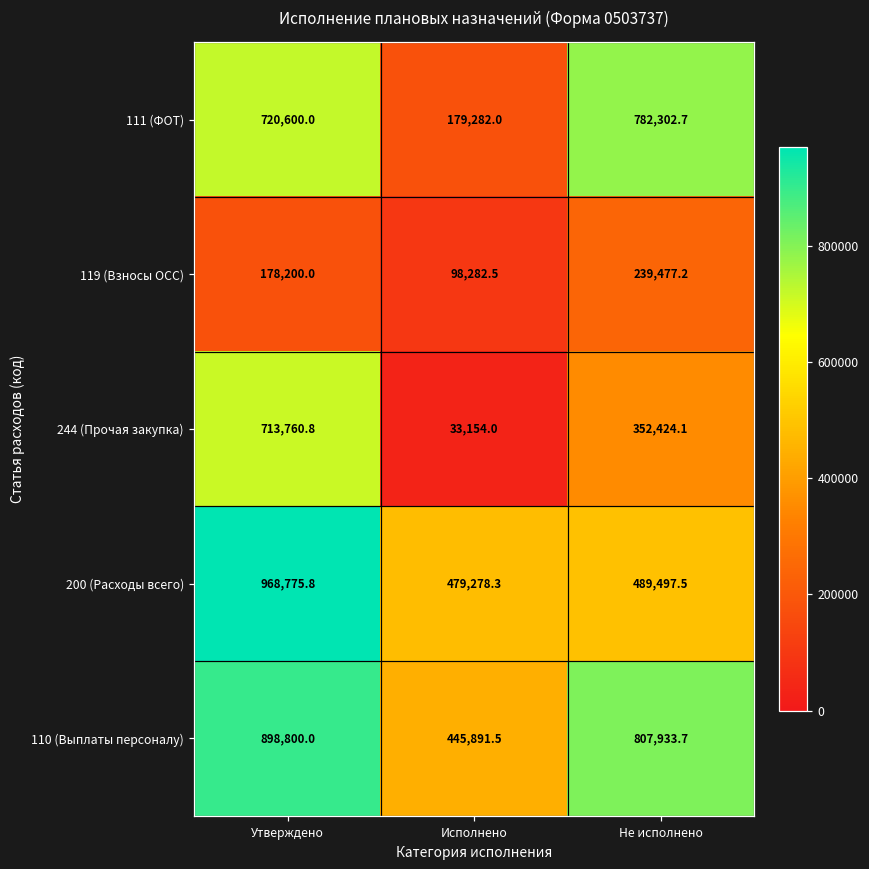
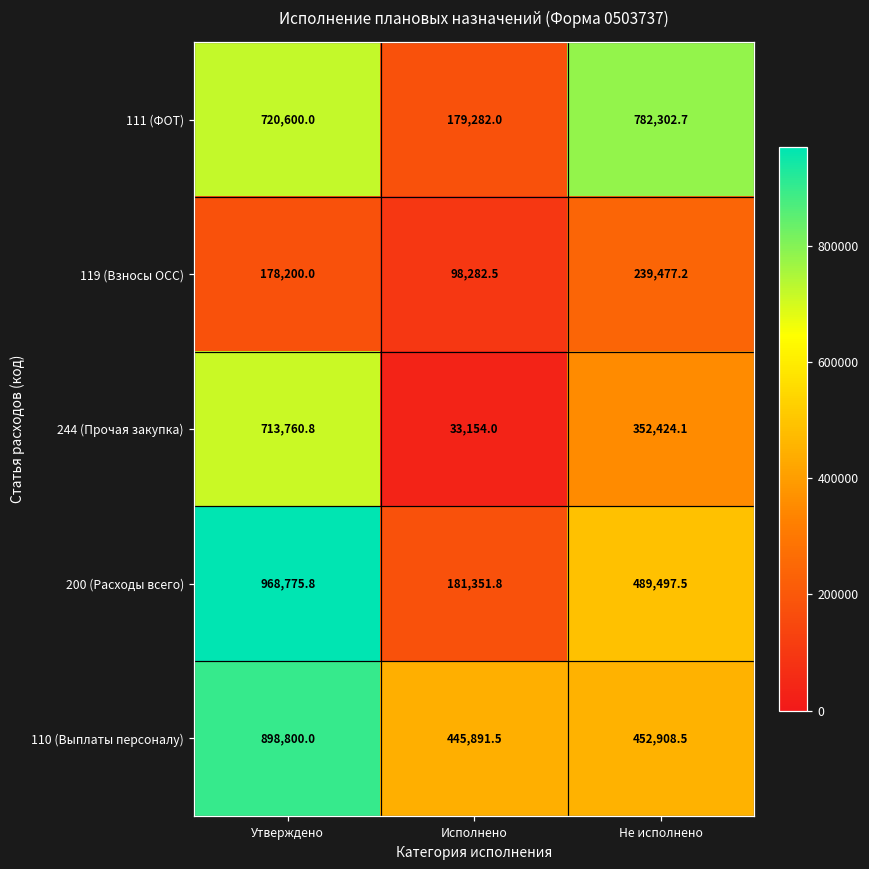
200 (Расходы всего), Исполнено: 479,278.3 -> 181,351.8
110 (Выплаты персоналу), Не исполнено: 807,933.7 -> 452,908.5
